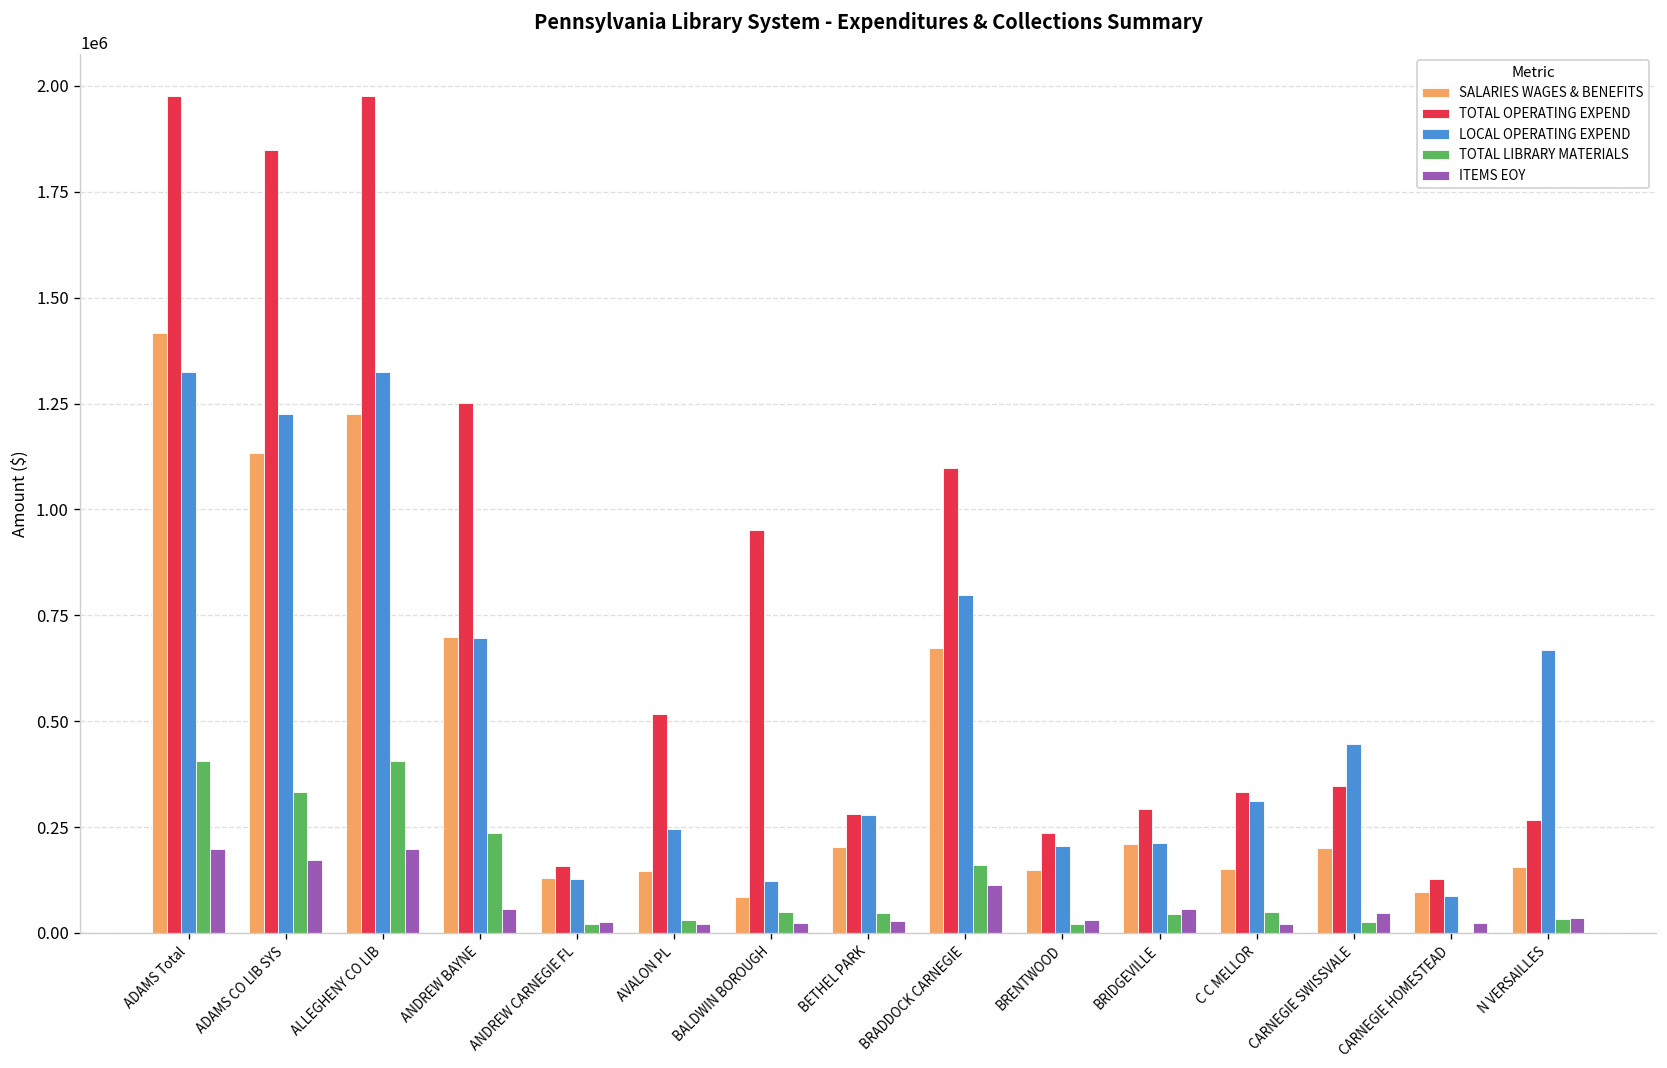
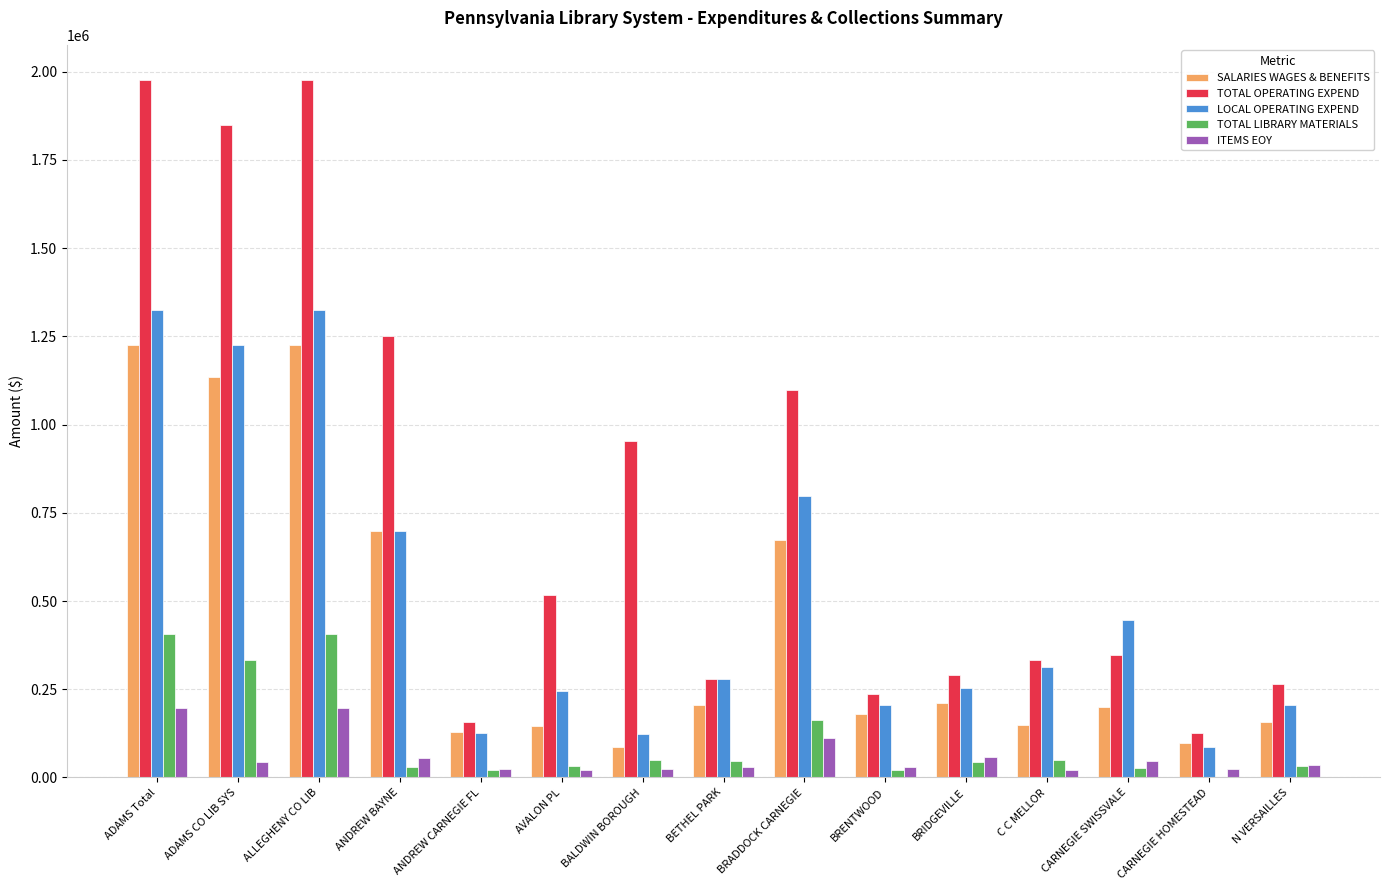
SALARIES WAGES & BENEFITS, ADAMS Total: 1420000 -> 1230000
ITEMS EOY, ADAMS CO LIB SYS: 170000 -> 40000
TOTAL LIBRARY MATERIALS, ANDREW BAYNE: 240000 -> 30000
SALARIES WAGES & BENEFITS, BRENTWOOD: 150000 -> 180000
LOCAL OPERATING EXPEND, BRIDGEVILLE: 210000 -> 250000
LOCAL OPERATING EXPEND, N VERSAILLES: 670000 -> 200000
